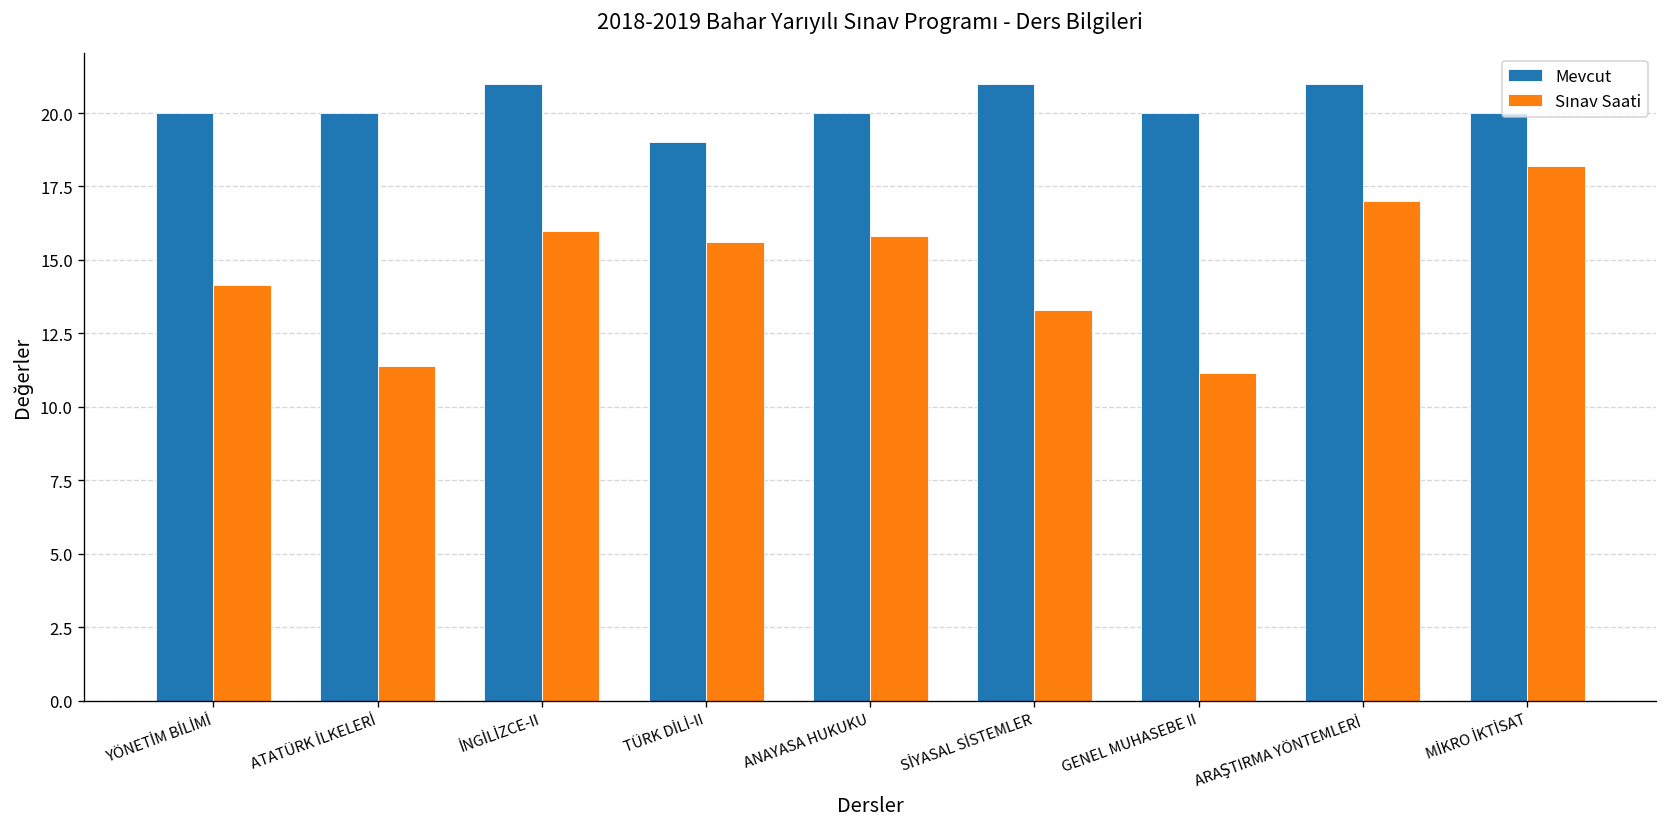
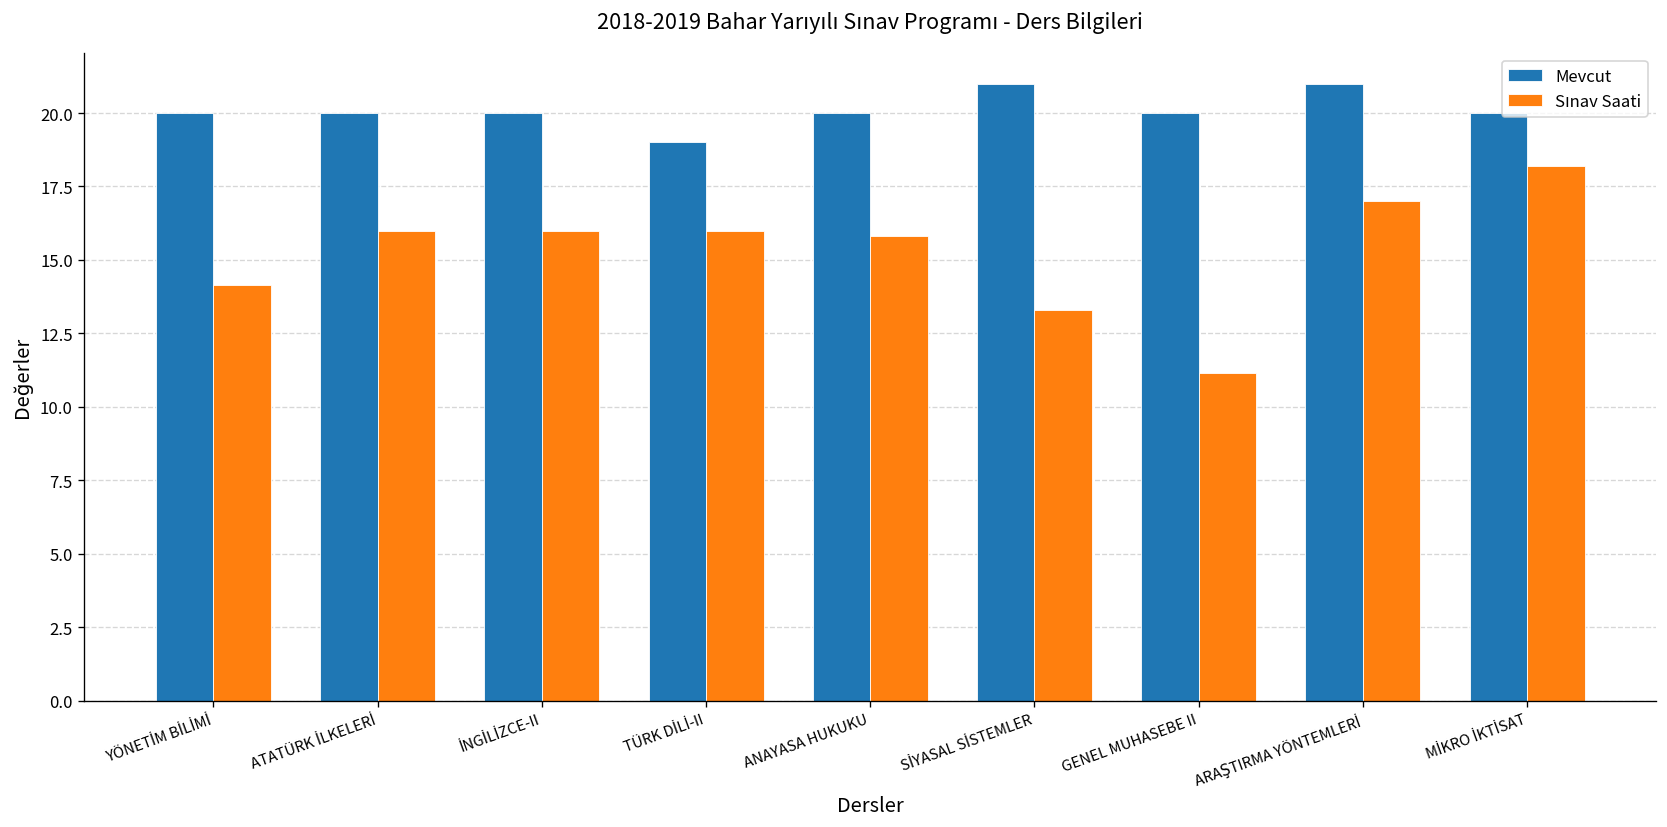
Sınav Saati, ATATÜRK İLKELERİ: 11.4 -> 16.0
Mevcut, İNGİLİZCE-II: 21 -> 20
Sınav Saati, TÜRK DİLİ-II: 15.6 -> 16.0
